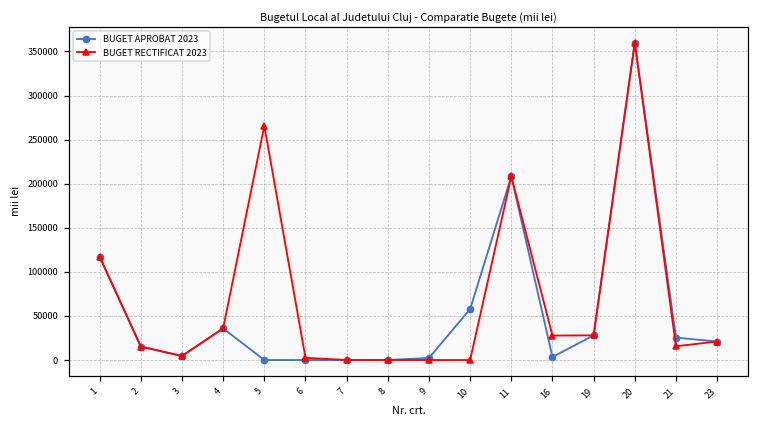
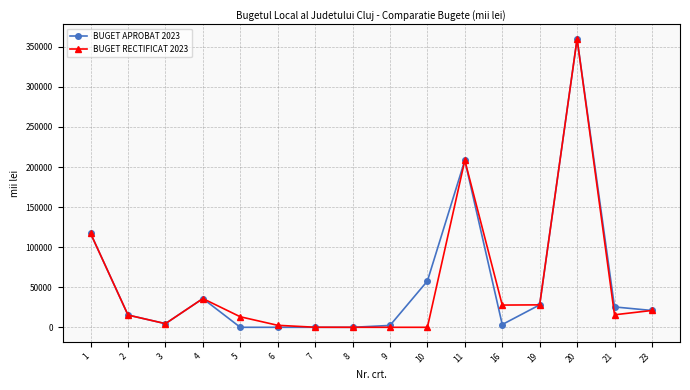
BUGET RECTIFICAT 2023, 5: 270000 -> 10000
